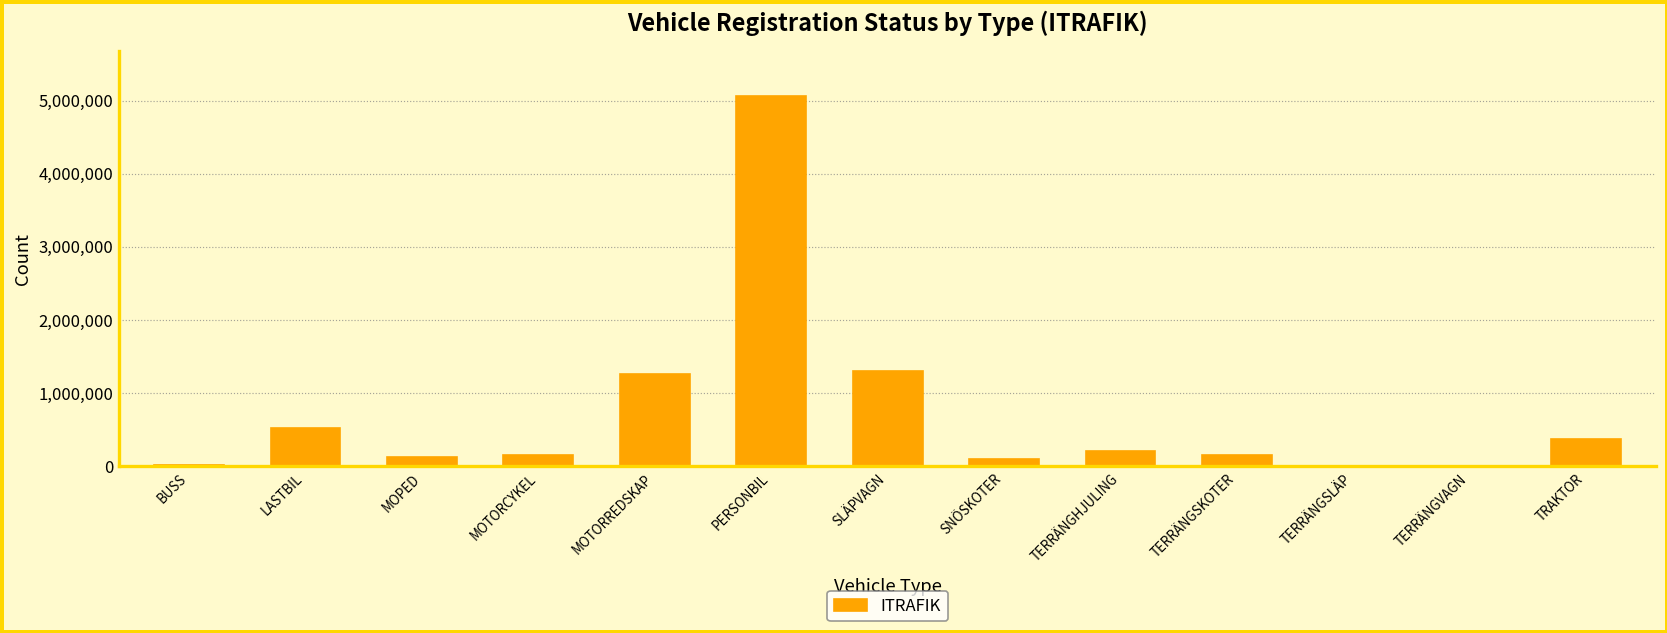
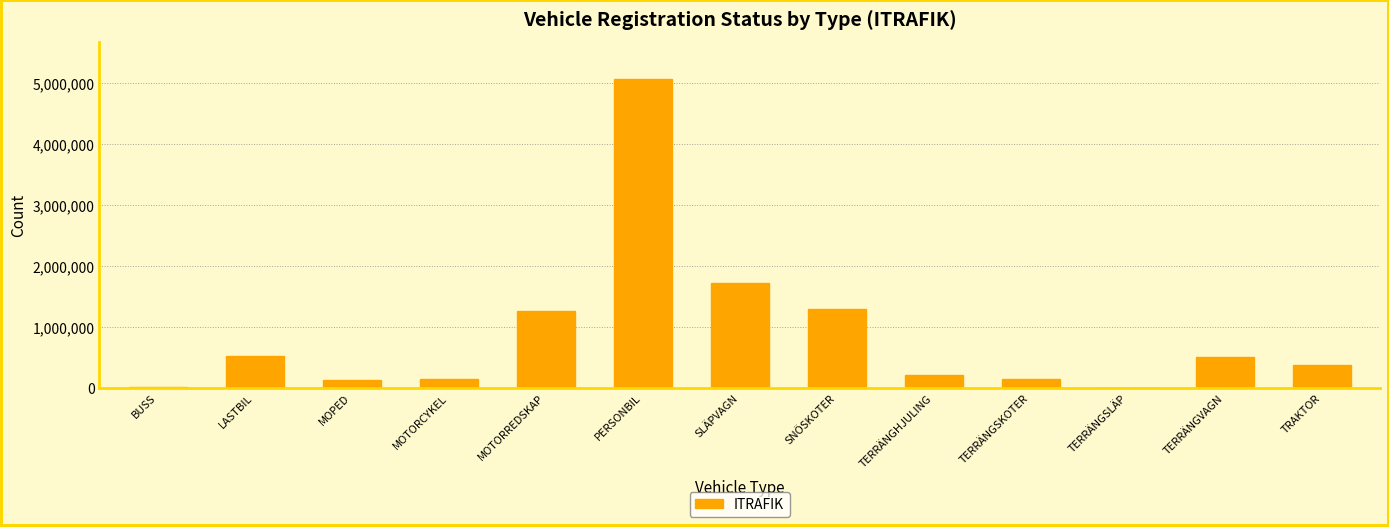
SLÄPVAGN: 1,300,000 -> 1,700,000
SNÖSKOTER: 100,000 -> 1,300,000
TERRÄNGVAGN: 0 -> 500,000
